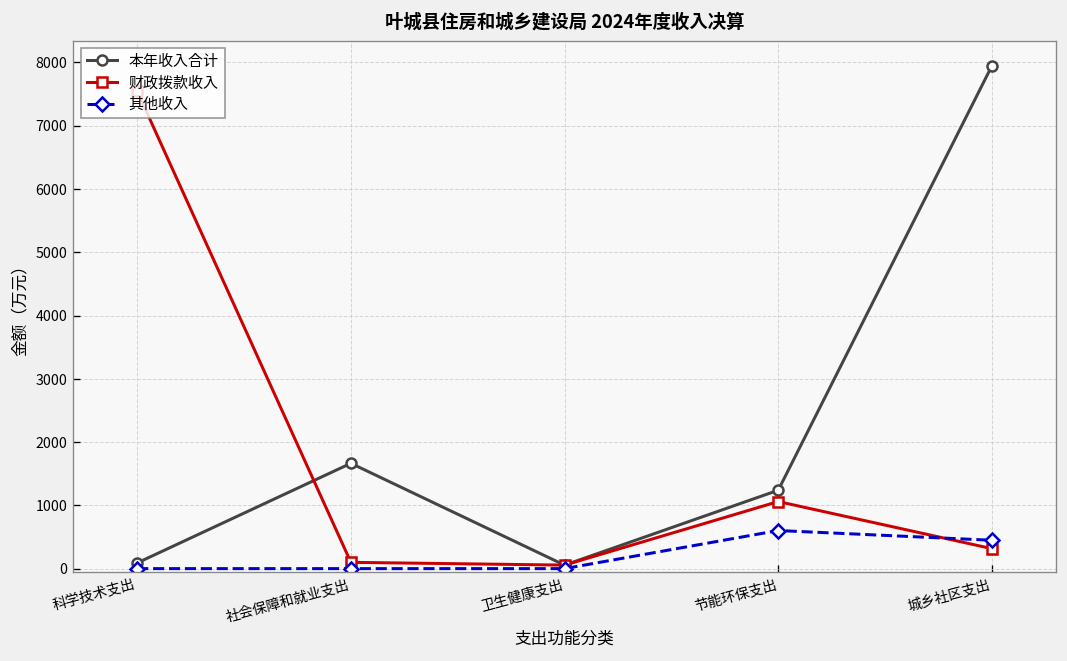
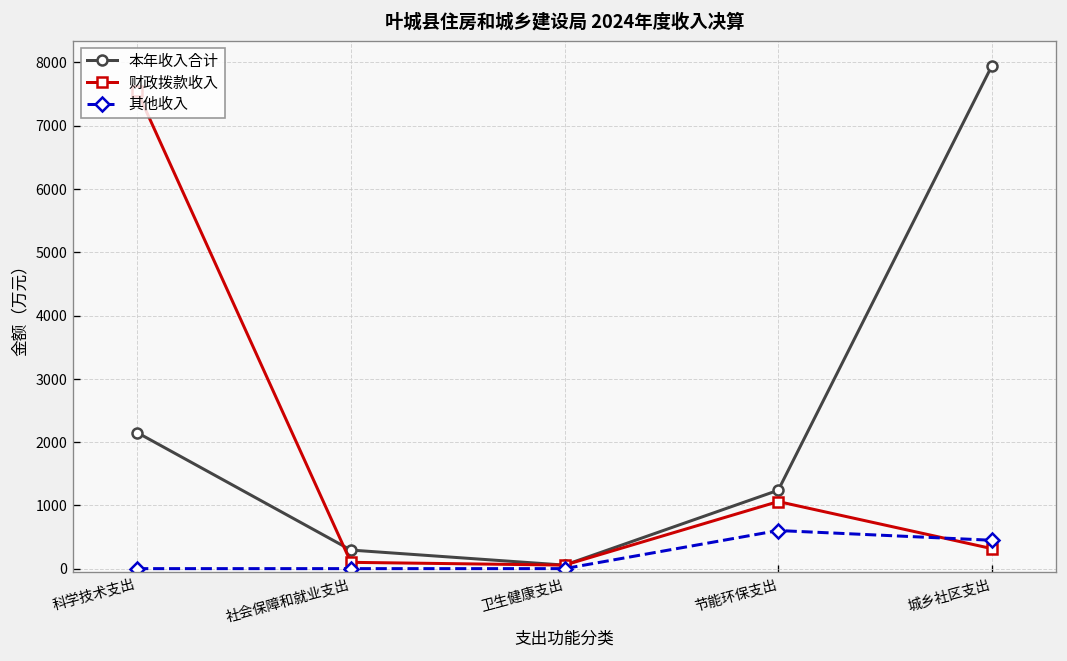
本年收入合计, 科学技术支出: 100 -> 2200
本年收入合计, 社会保障和就业支出: 1700 -> 300
